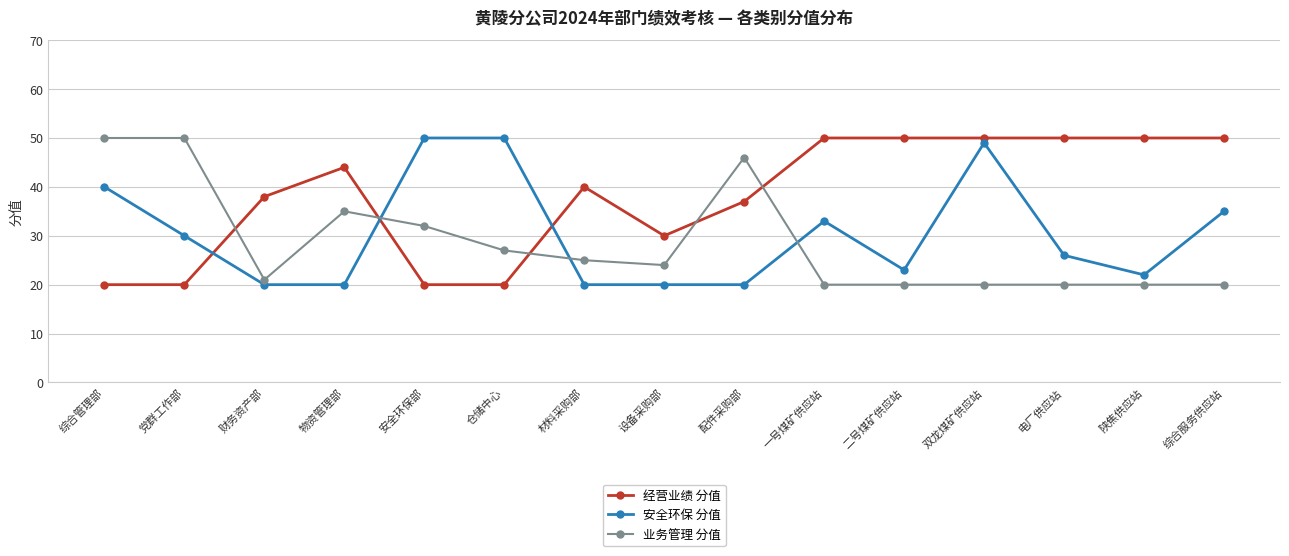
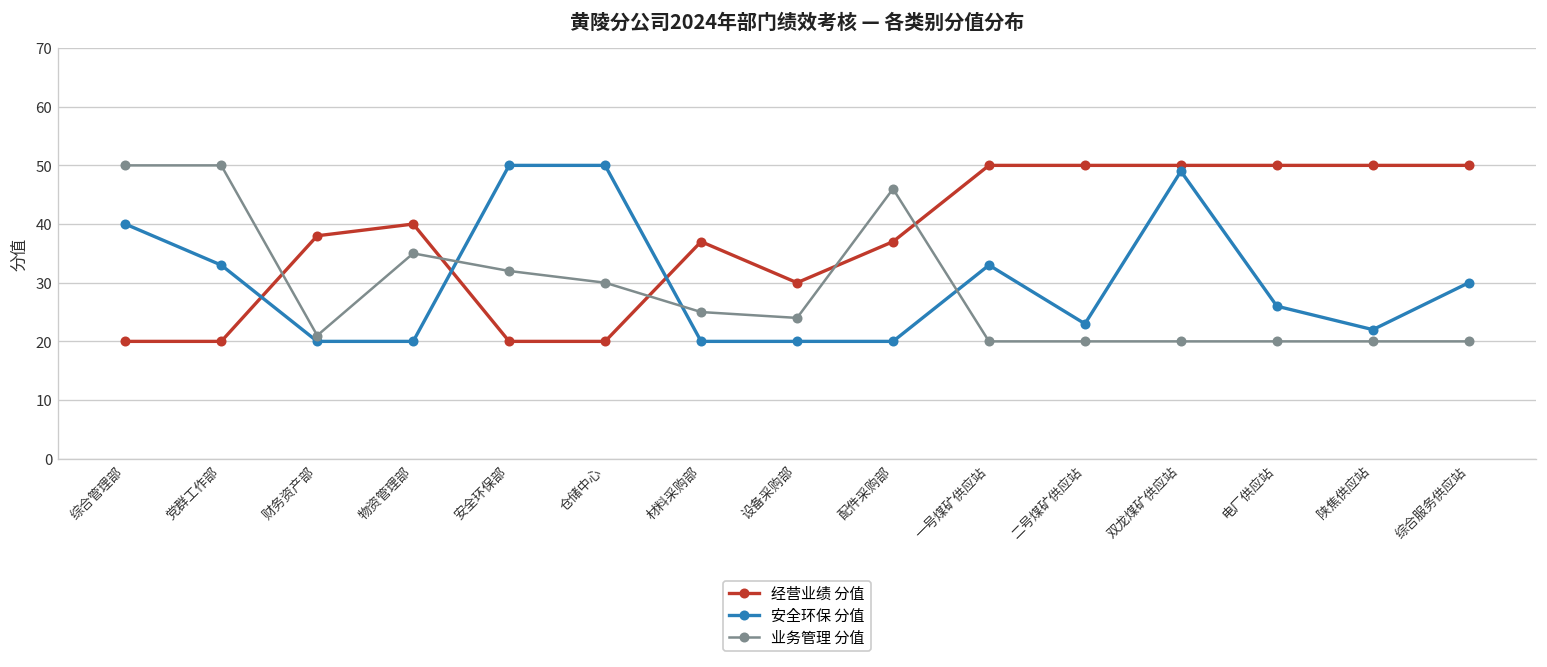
安全环保 分值, 党群工作部: 30 -> 33
经营业绩 分值, 物资管理部: 44 -> 40
业务管理 分值, 仓储中心: 27 -> 30
经营业绩 分值, 材料采购部: 40 -> 37
安全环保 分值, 综合服务供应站: 35 -> 30
